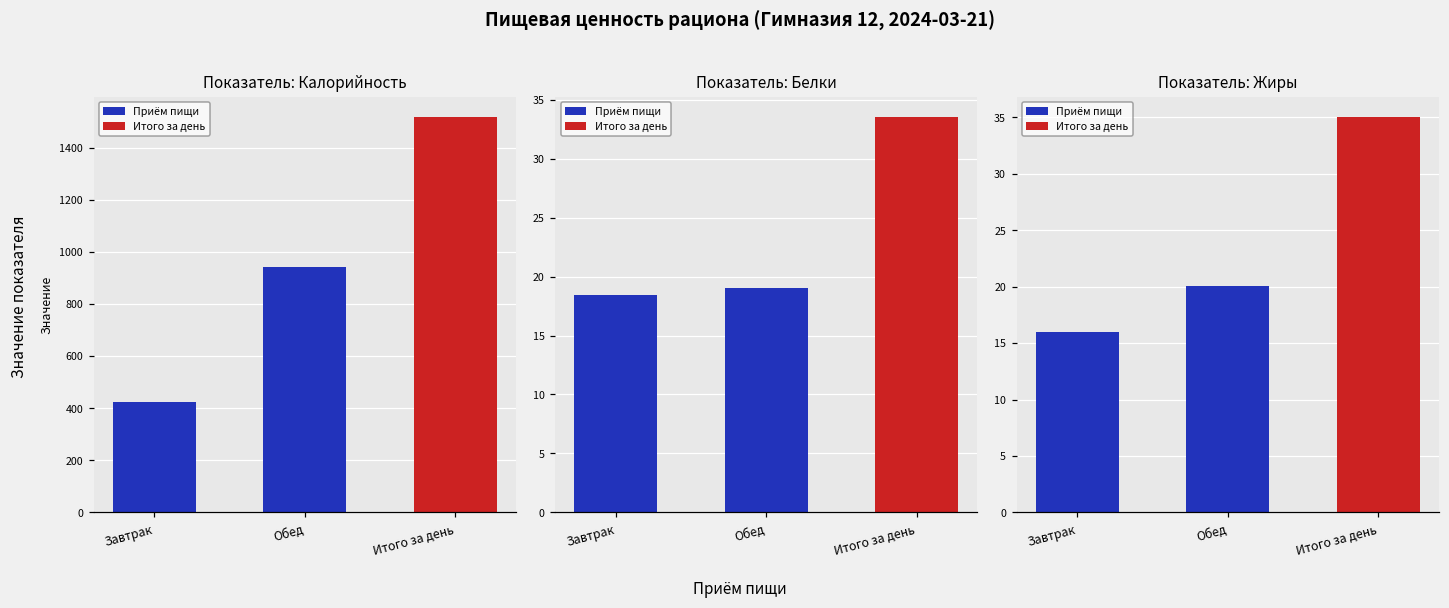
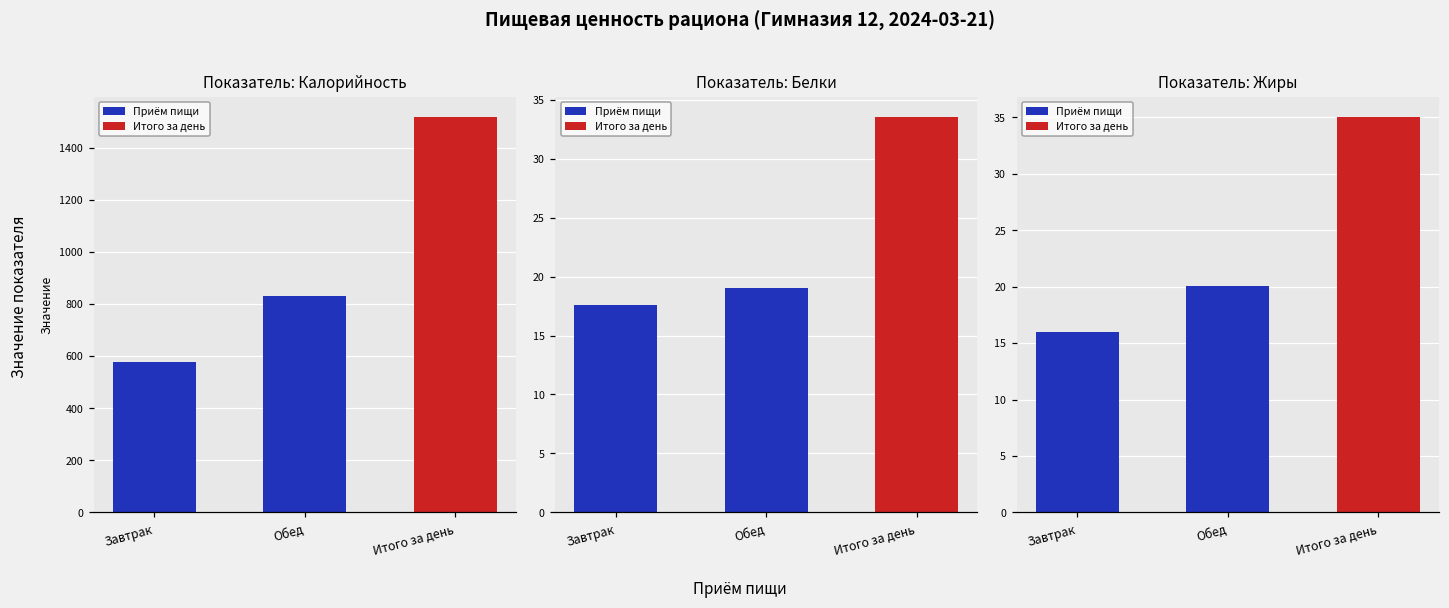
Показатель: Калорийность, Завтрак: 430 -> 580
Показатель: Калорийность, Обед: 940 -> 830
Показатель: Белки, Завтрак: 18.4 -> 17.6
